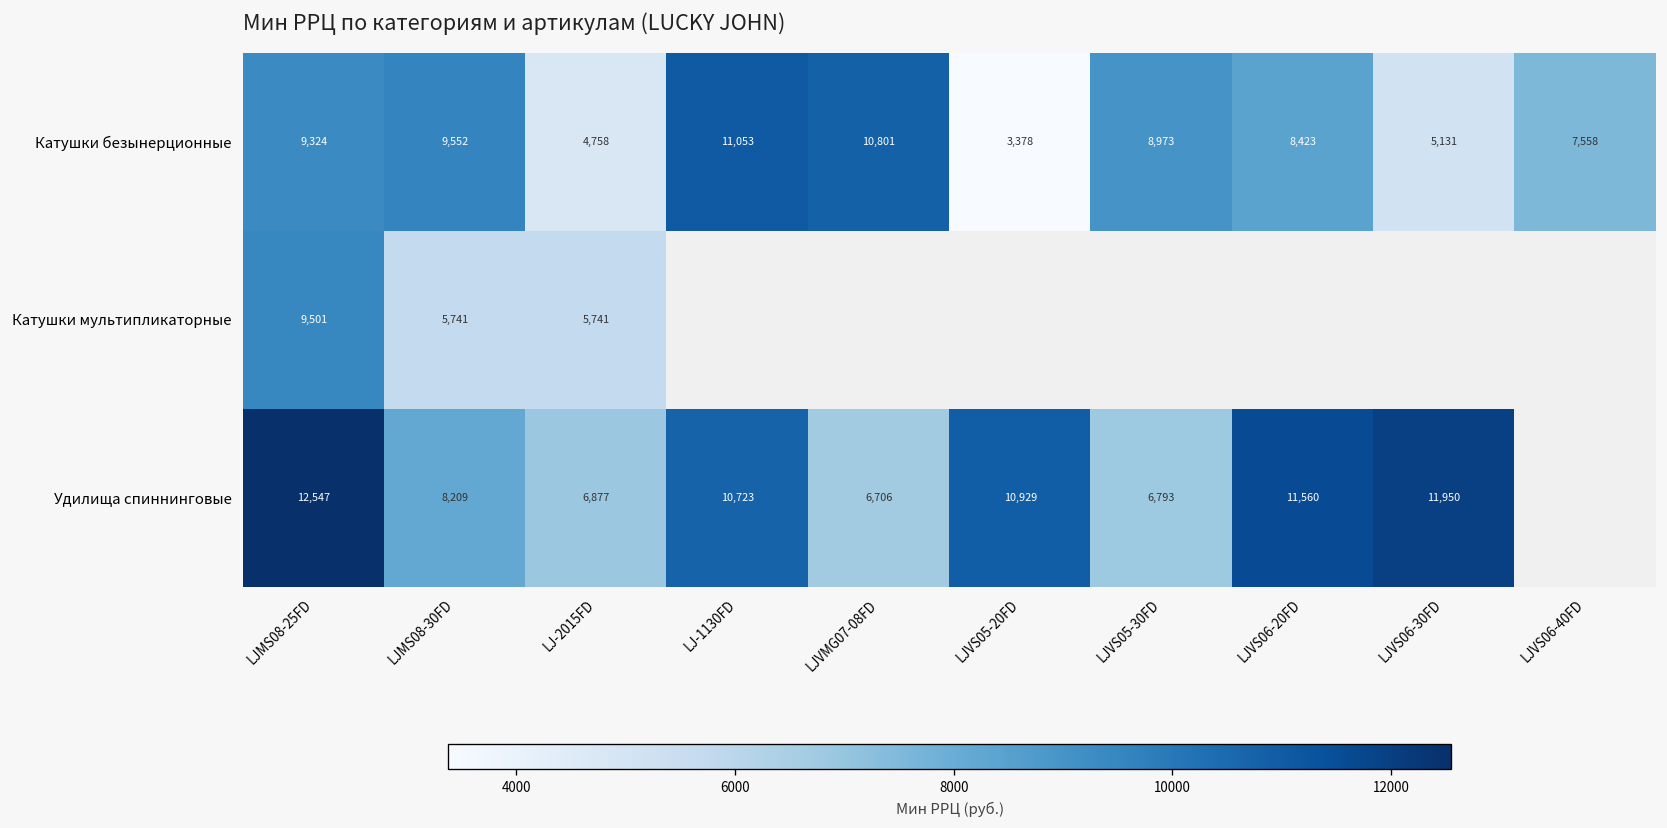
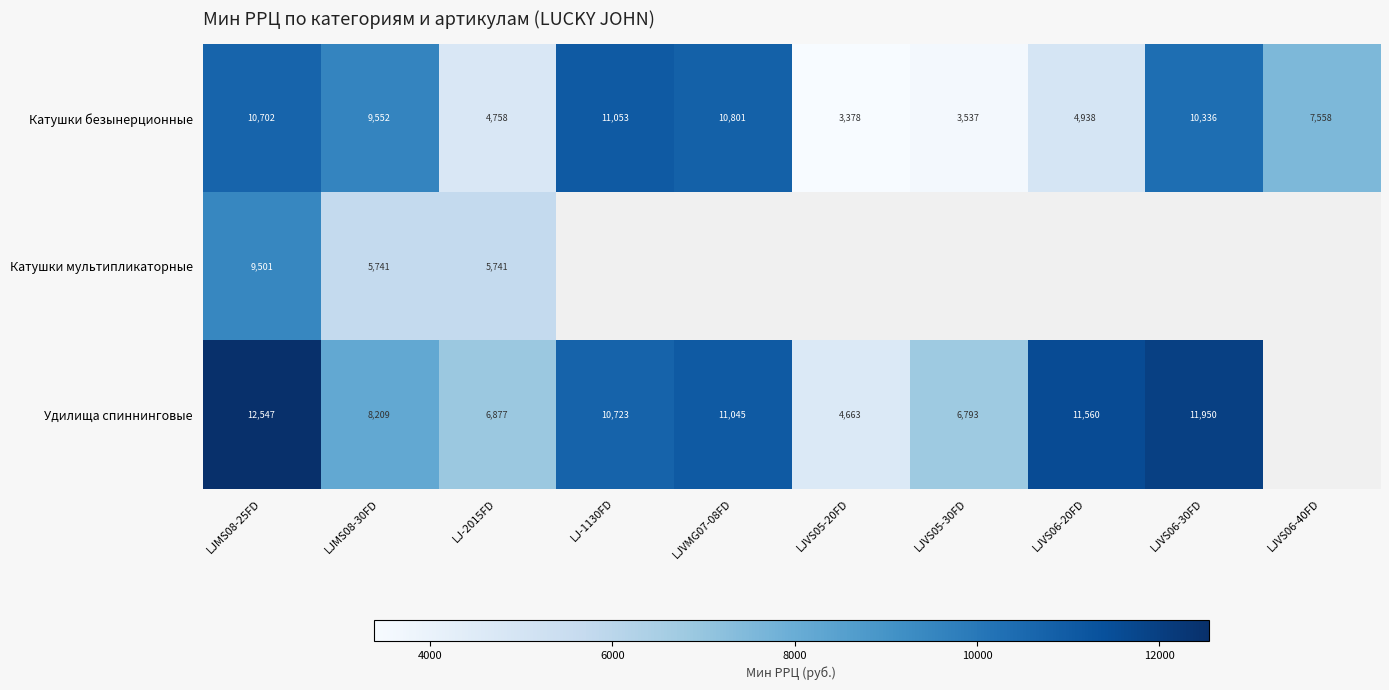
Катушки безынерционные, LJMS08-25FD: 9,324 -> 10,702
Катушки безынерционные, LJVS05-30FD: 8,973 -> 3,537
Катушки безынерционные, LJVS06-20FD: 8,423 -> 4,938
Катушки безынерционные, LJVS06-30FD: 5,131 -> 10,336
Удилища спиннинговые, LJVMG07-08FD: 6,706 -> 11,045
Удилища спиннинговые, LJVS05-20FD: 10,929 -> 4,663
